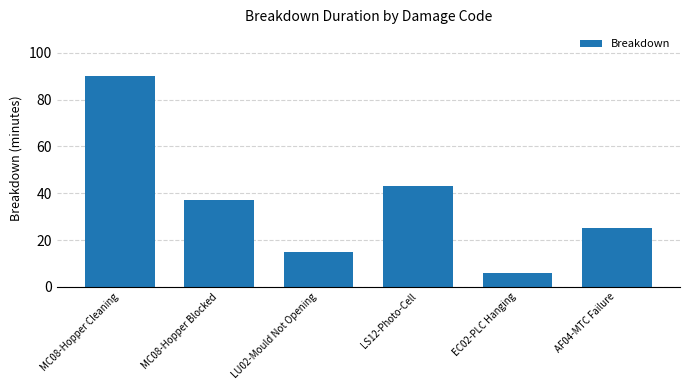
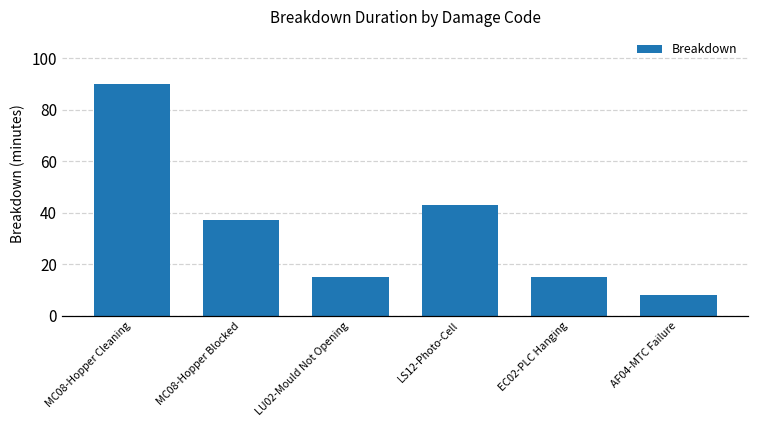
EC02-PLC Hanging: 6 -> 15
AF04-MTC Failure: 25 -> 8
